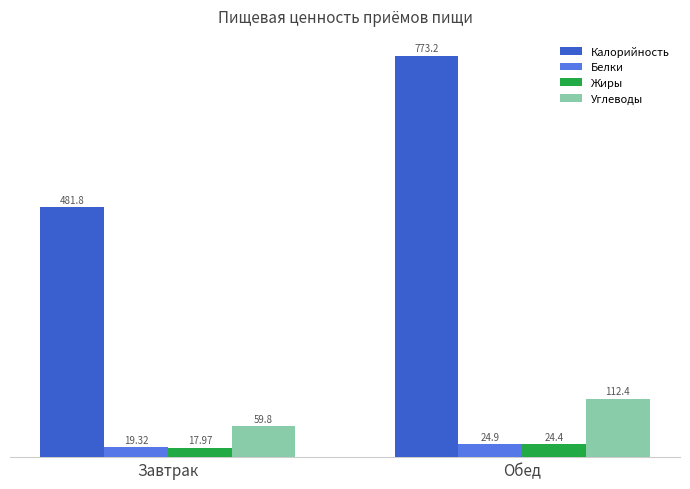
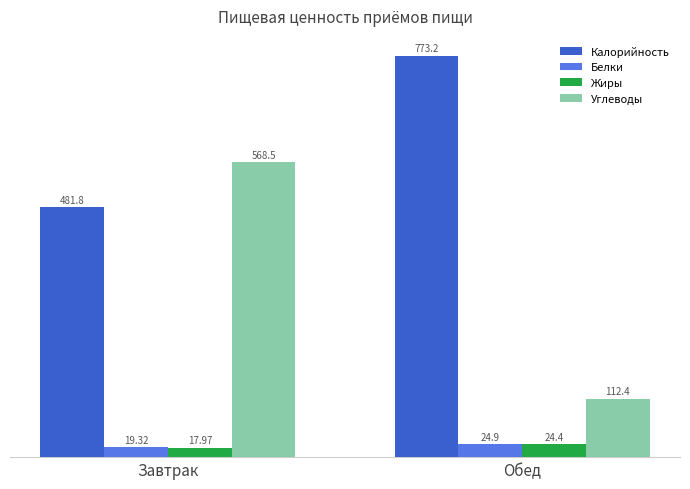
Углеводы, Завтрак: 59.8 -> 568.5
